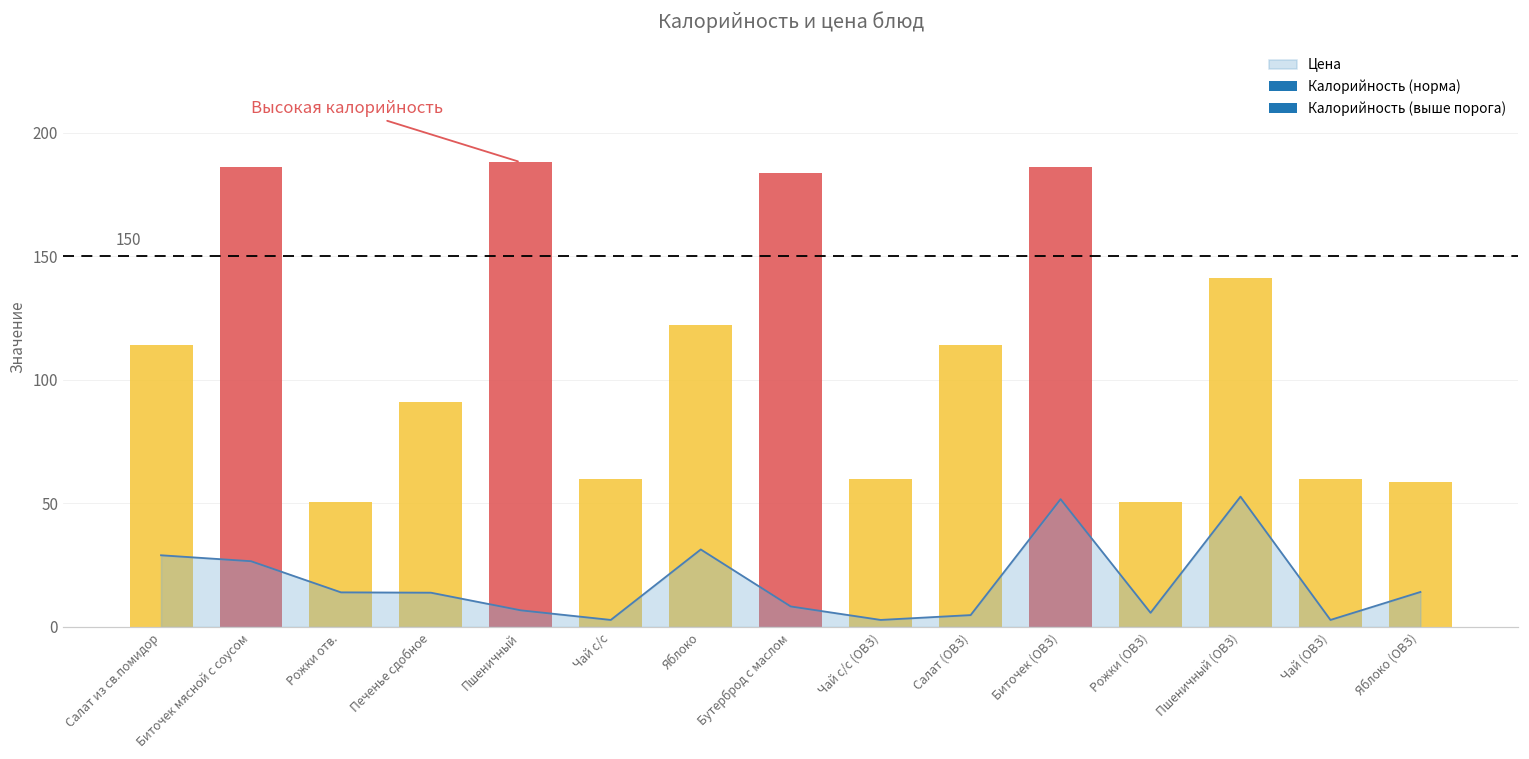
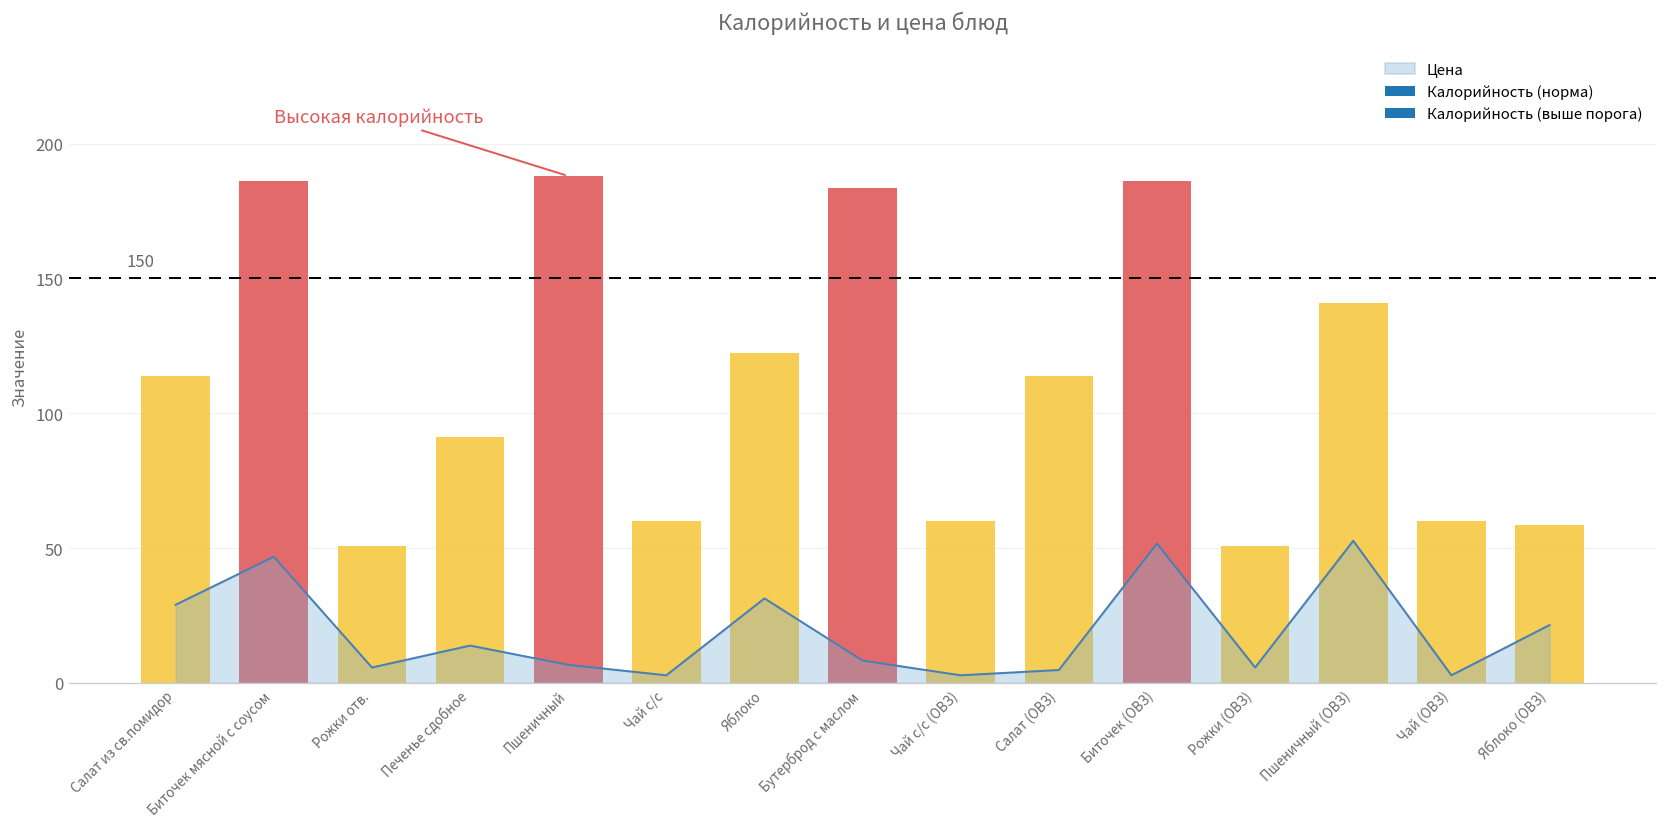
Цена, Биточек мясной с соусом: 27 -> 47
Цена, Рожки отв.: 14 -> 6
Цена, Яблоко (ОВЗ): 14 -> 21
